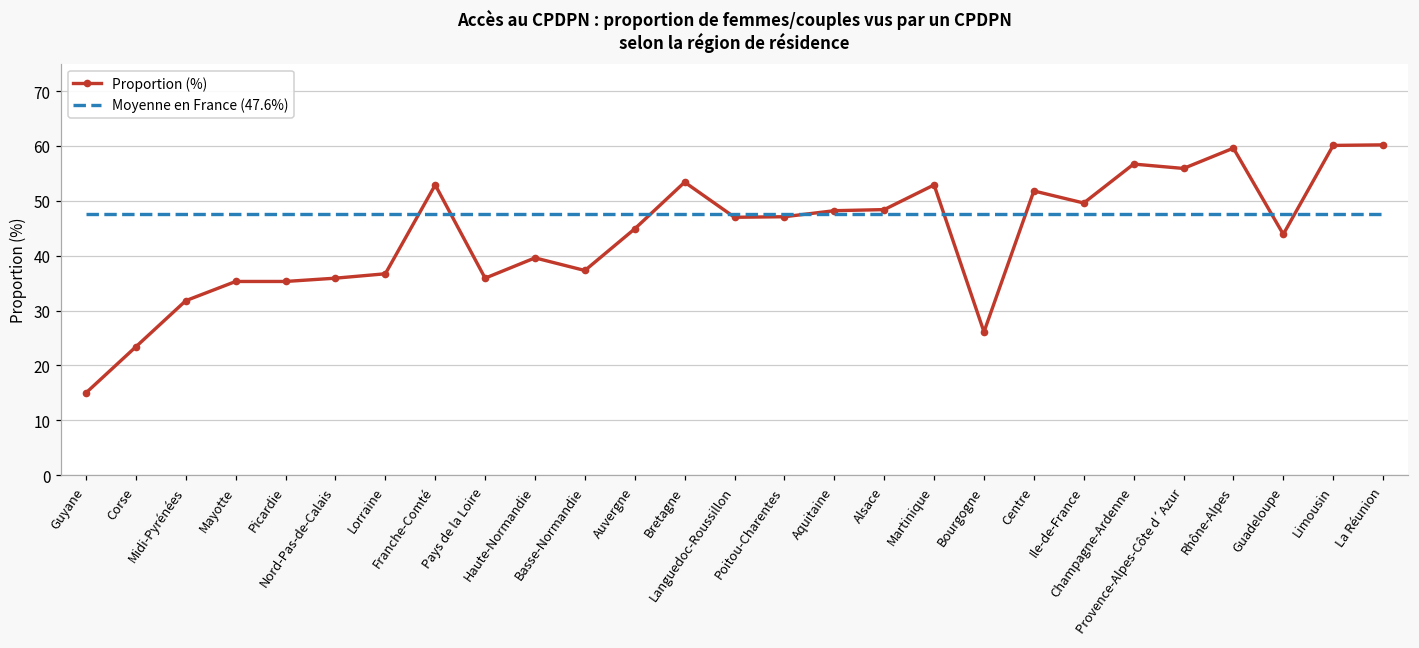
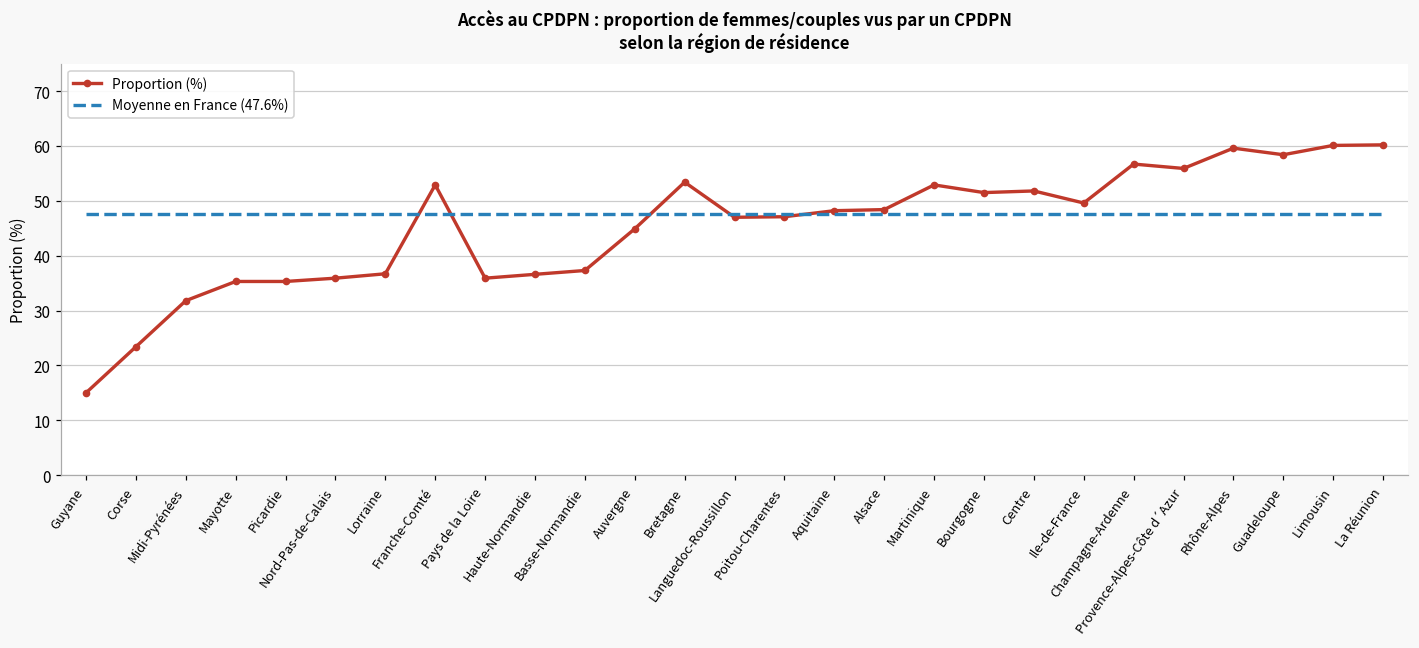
Proportion (%), Haute-Normandie: 40 -> 37
Proportion (%), Bourgogne: 26 -> 52
Proportion (%), Guadeloupe: 44 -> 58
